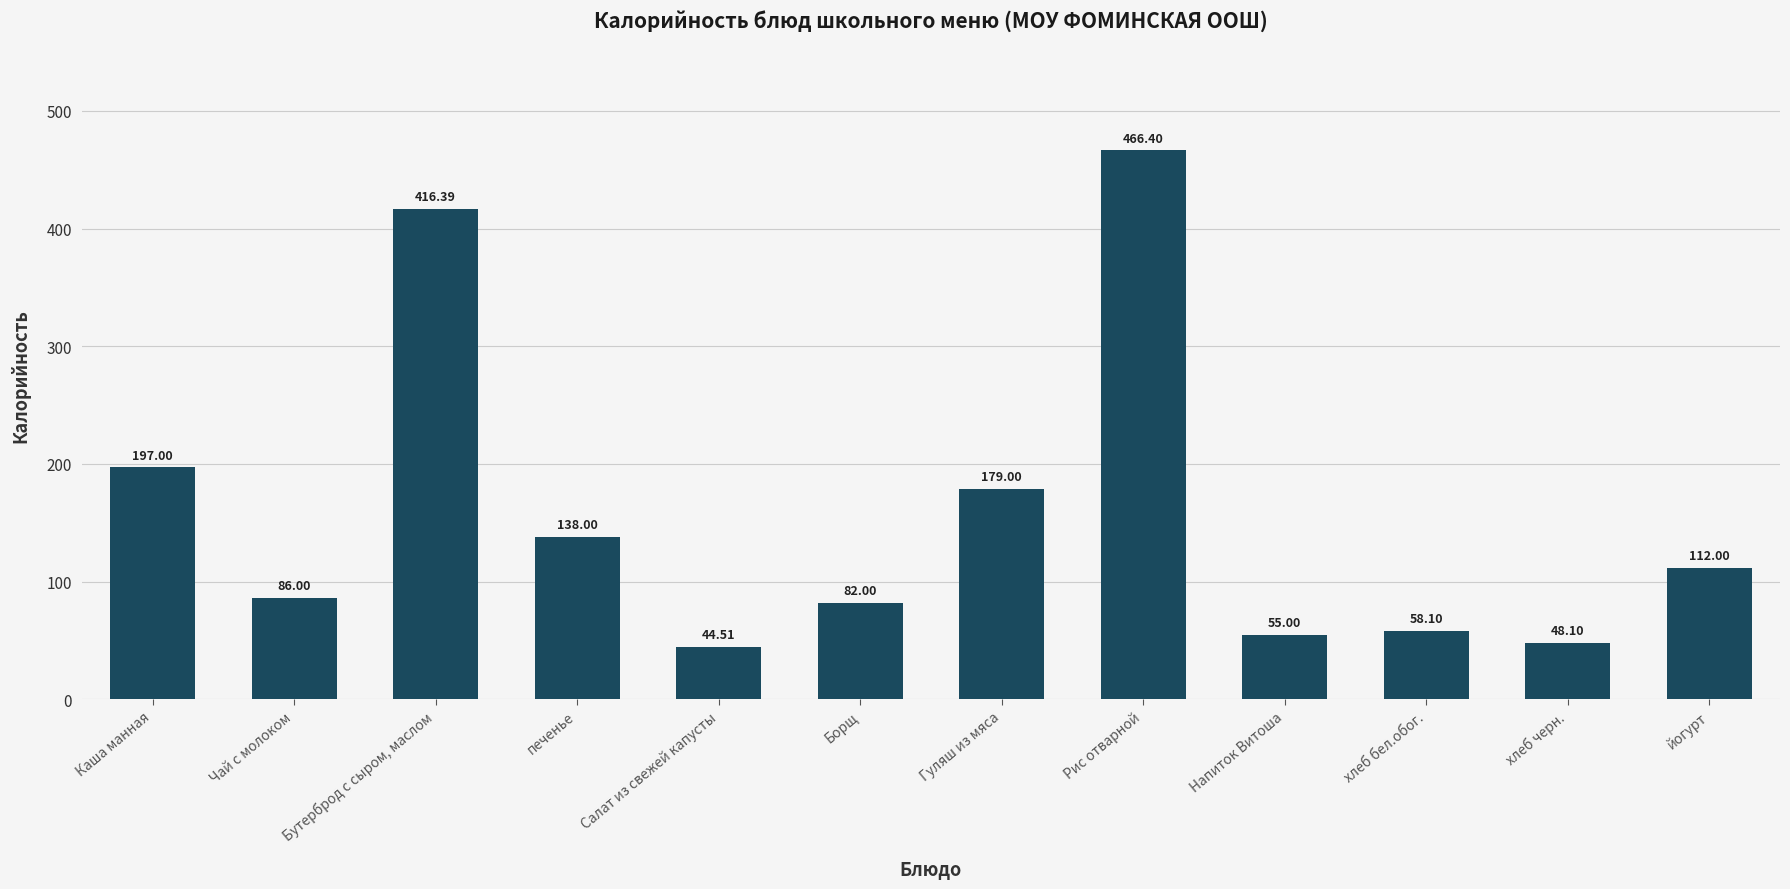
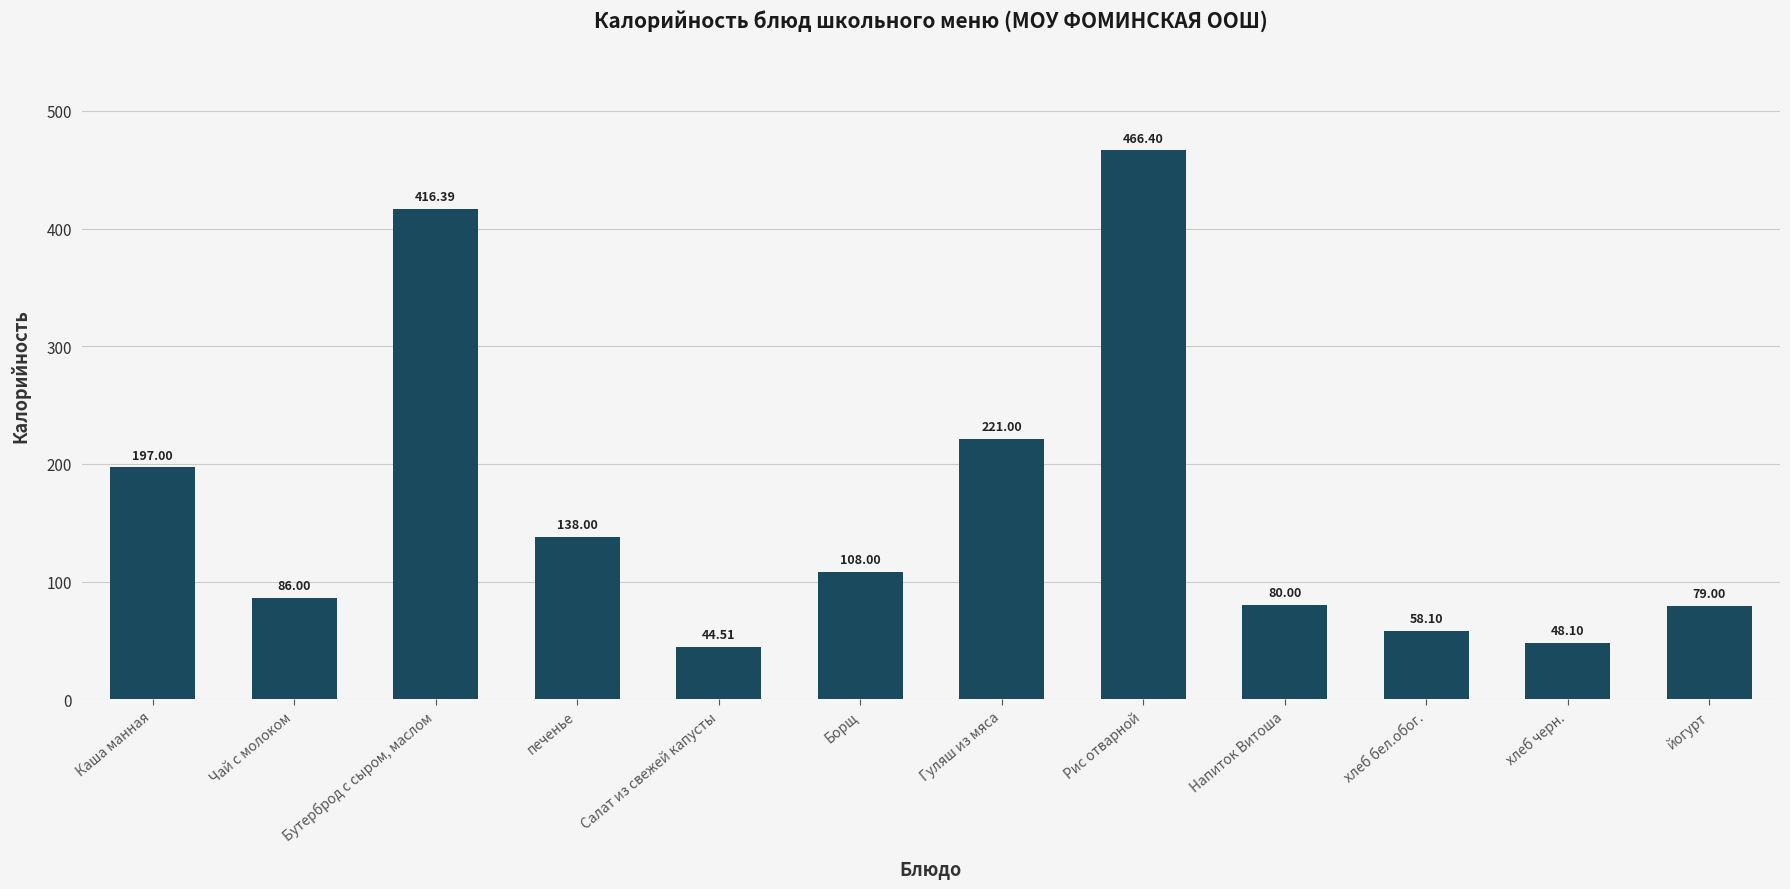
Борщ: 82.00 -> 108.00
Гуляш из мяса: 179.00 -> 221.00
Напиток Витоша: 55.00 -> 80.00
йогурт: 112.00 -> 79.00
